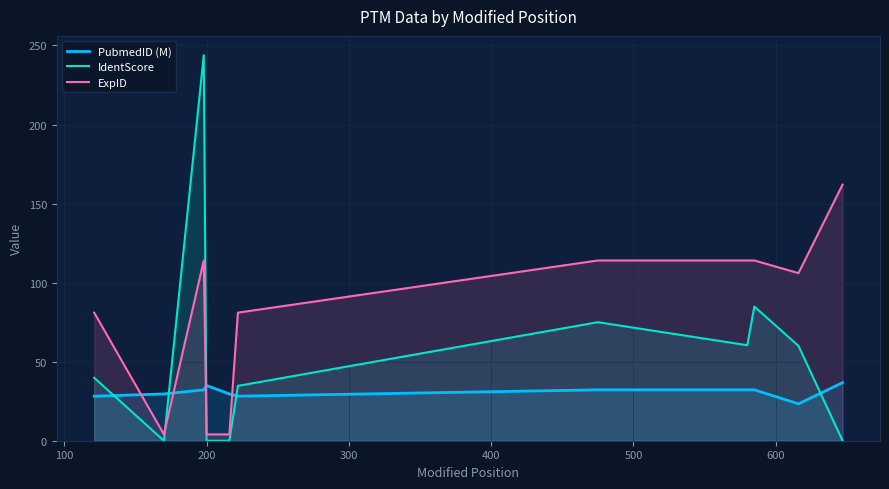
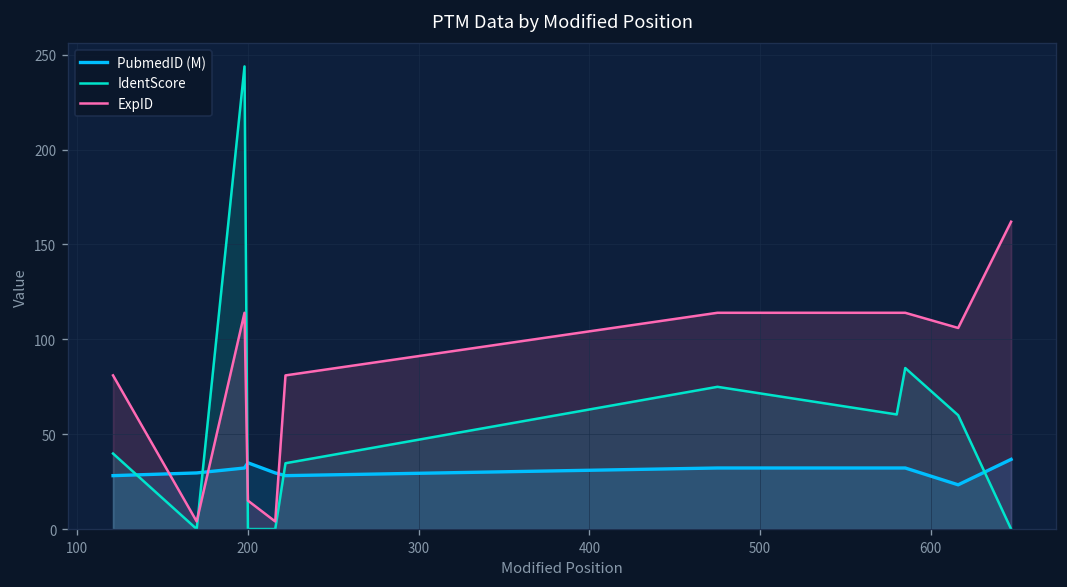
ExpID, 200: 4 -> 15
